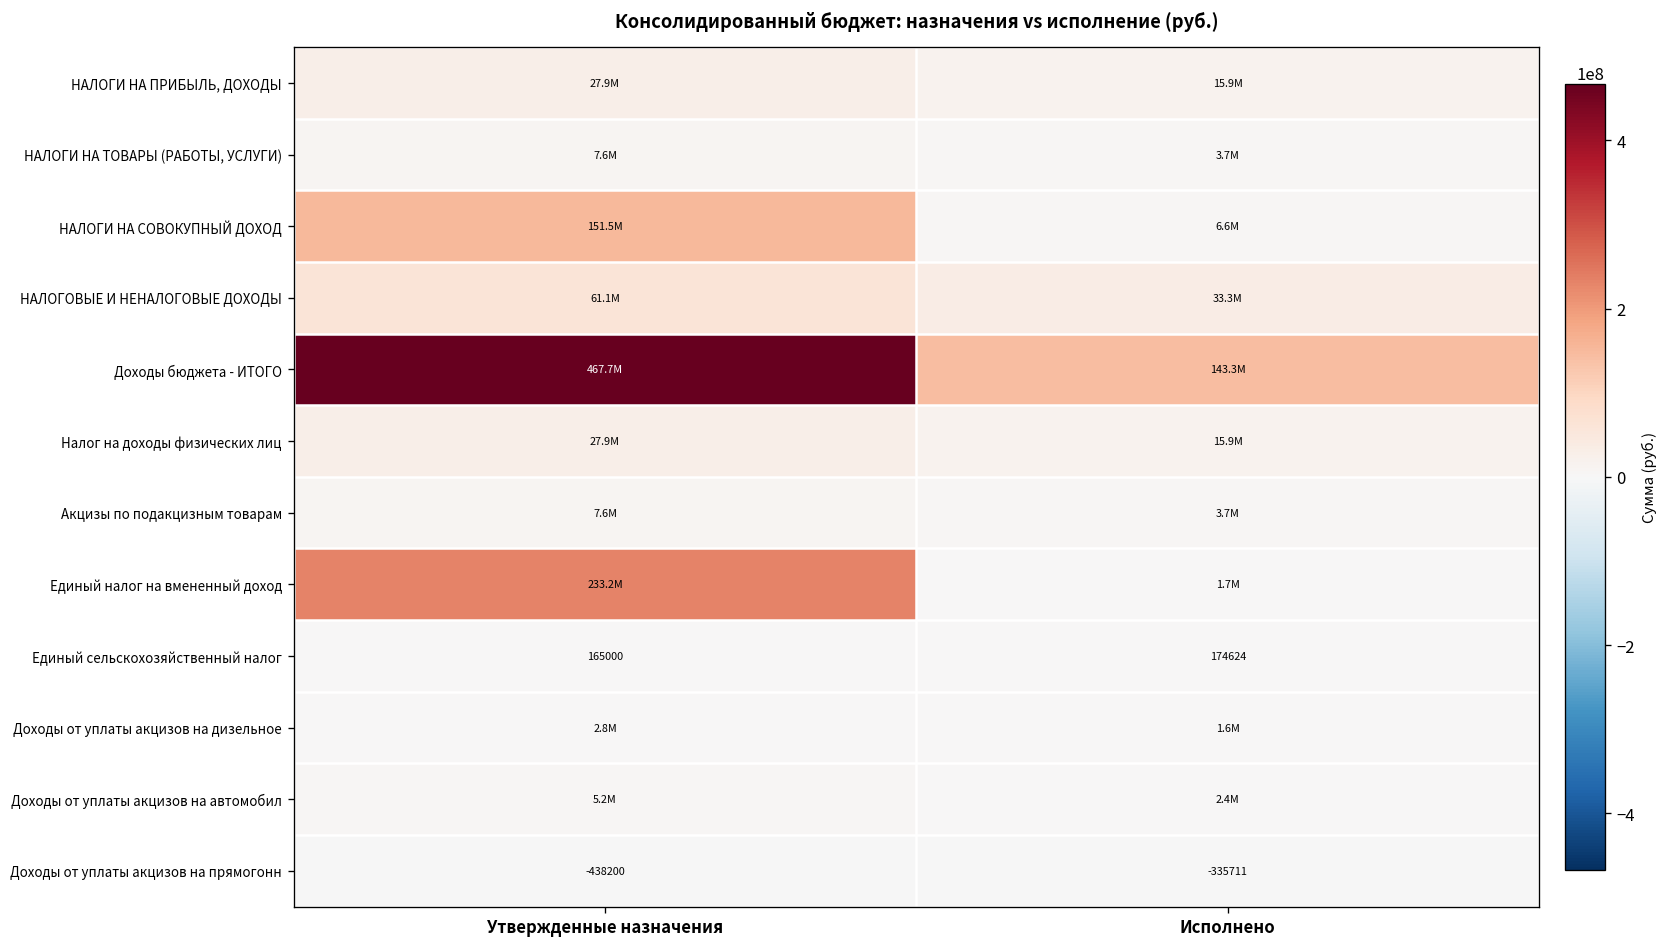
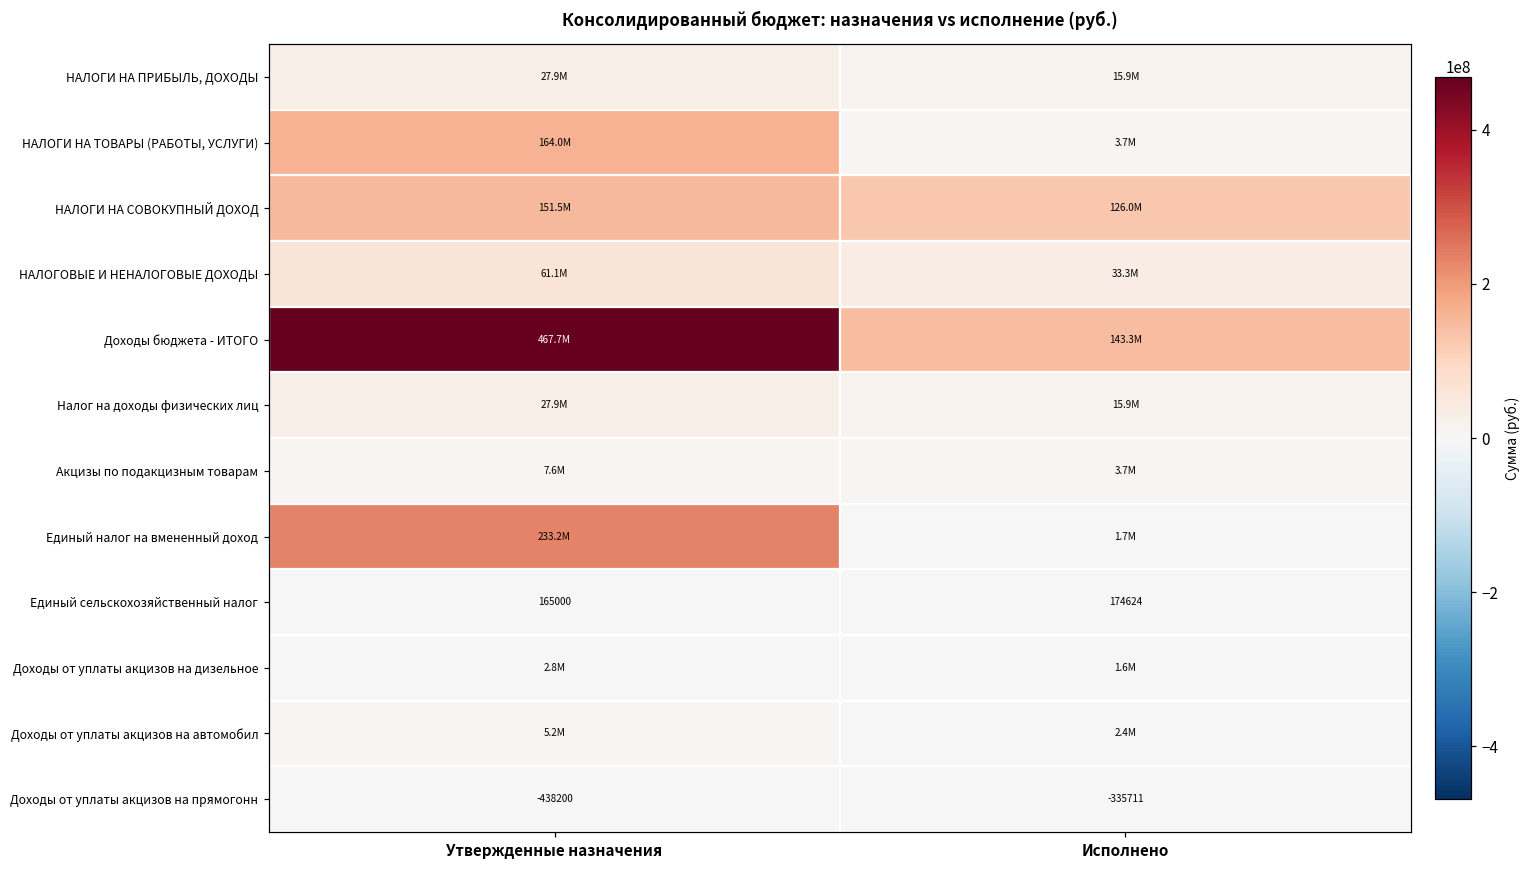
НАЛОГИ НА ТОВАРЫ (РАБОТЫ, УСЛУГИ), Утвержденные назначения: 7.6M -> 164.0M
НАЛОГИ НА СОВОКУПНЫЙ ДОХОД, Исполнено: 6.6M -> 126.0M
